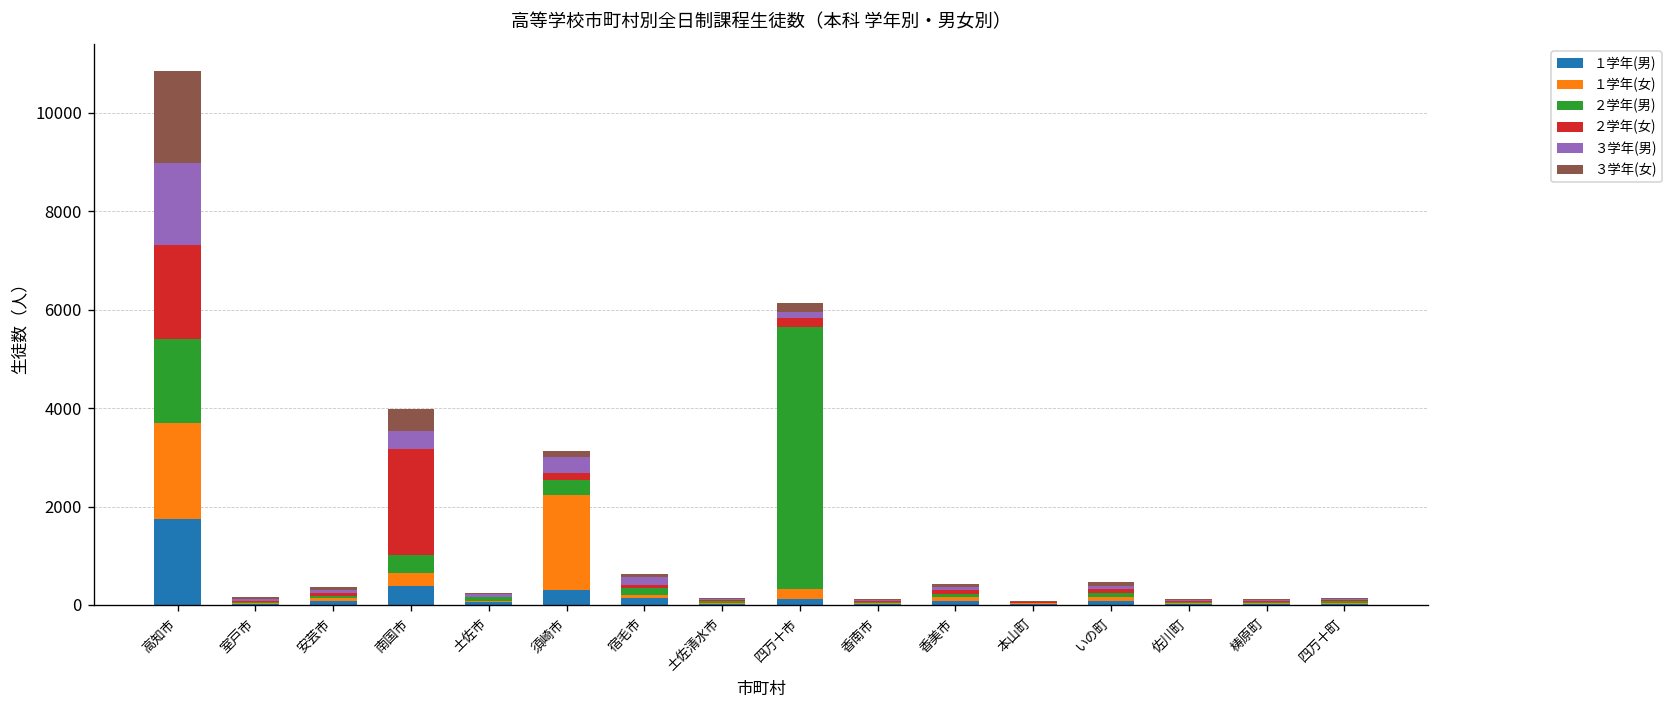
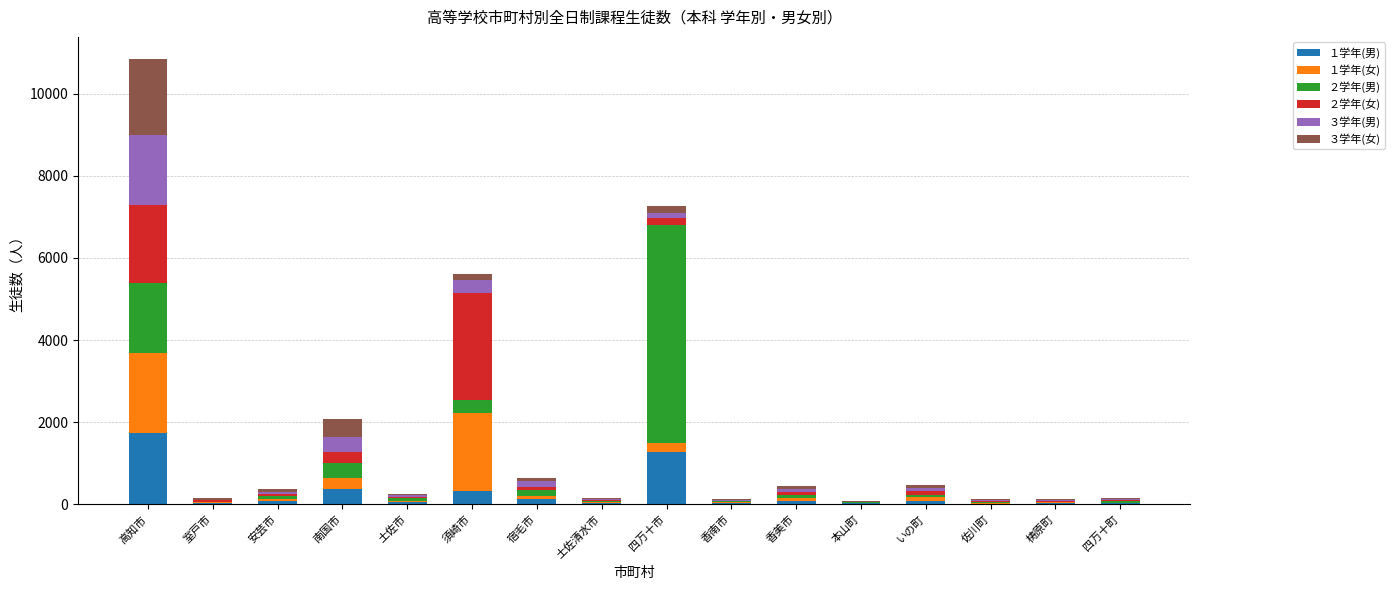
２学年(女), 南国市: 2200 -> 300
２学年(女), 須崎市: 100 -> 2600
１学年(男), 四万十市: 100 -> 1300
